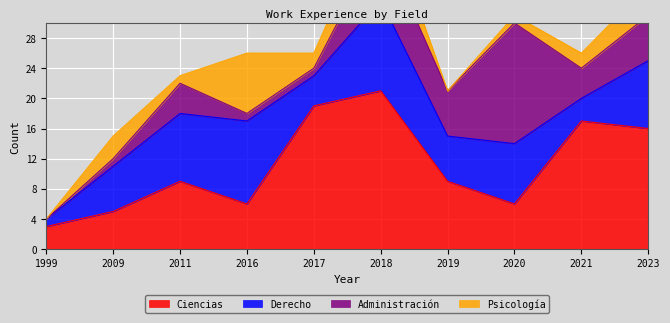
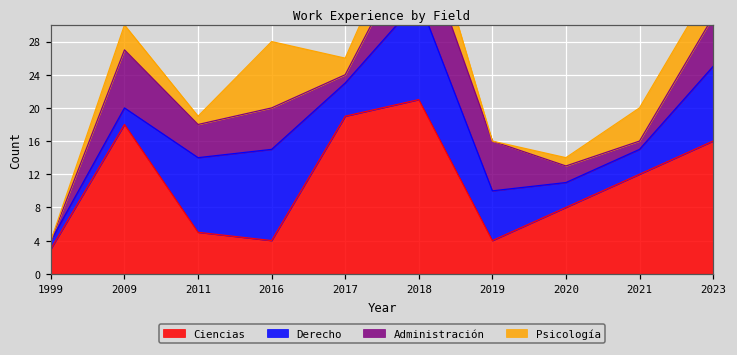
Ciencias, 2009: 5 -> 18
Derecho, 2009: 6 -> 2
Administración, 2009: 1 -> 7
Ciencias, 2011: 9 -> 5
Ciencias, 2016: 6 -> 4
Administración, 2016: 1 -> 5
Ciencias, 2019: 9 -> 4
Ciencias, 2020: 6 -> 8
Derecho, 2020: 8 -> 3
Administración, 2020: 16 -> 2
Ciencias, 2021: 17 -> 12
Administración, 2021: 4 -> 1
Psicología, 2021: 2 -> 4
